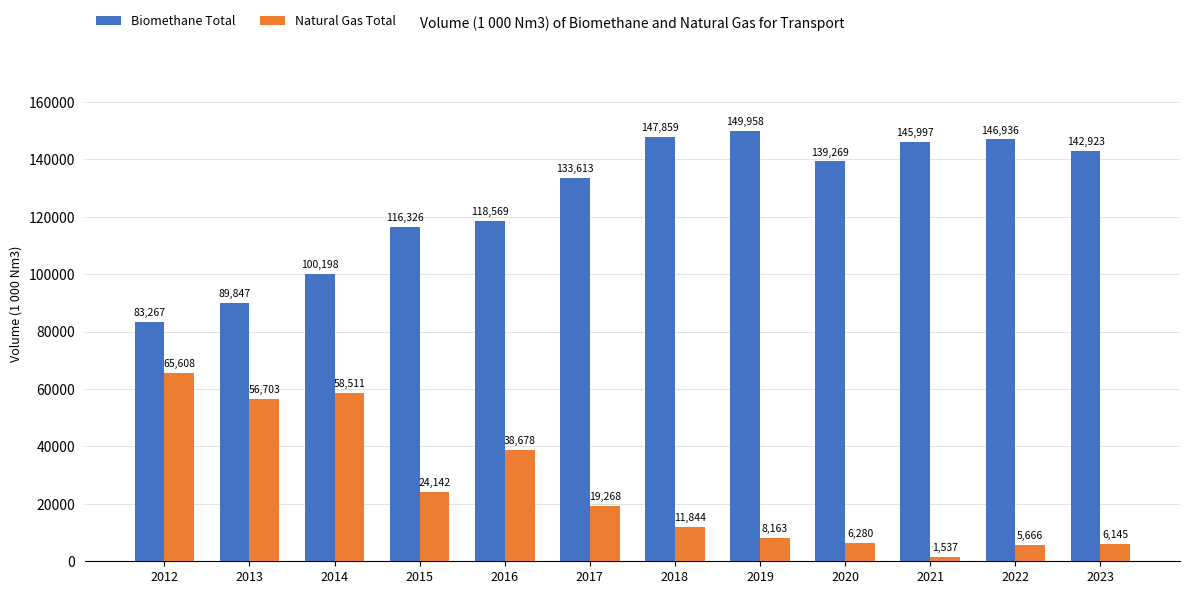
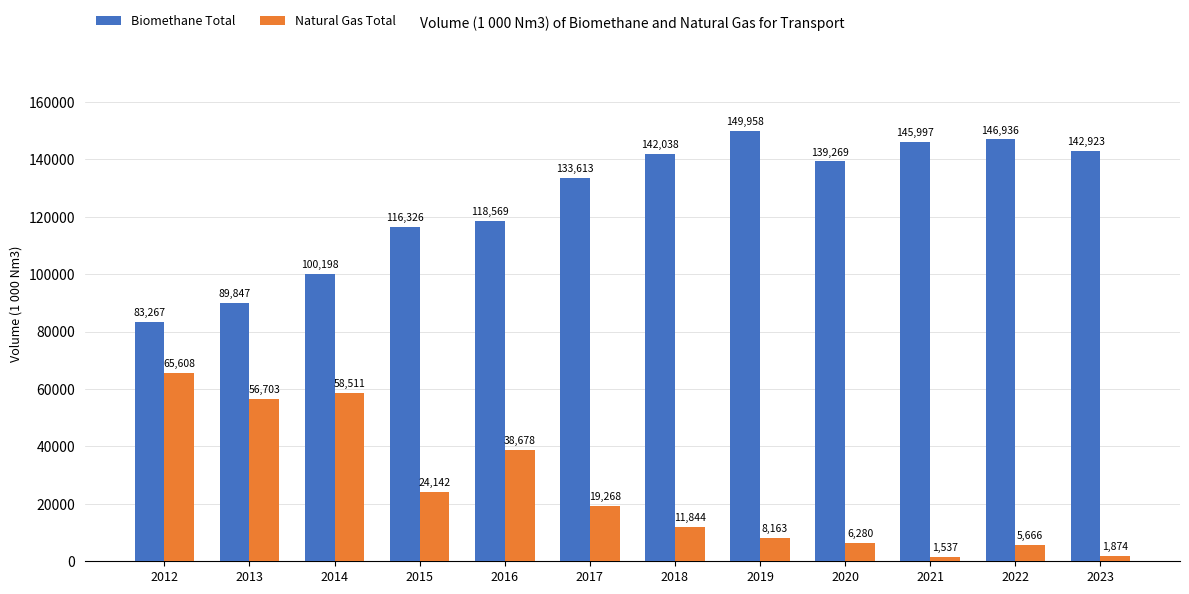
Biomethane Total, 2018: 147,859 -> 142,038
Natural Gas Total, 2023: 6,145 -> 1,874
